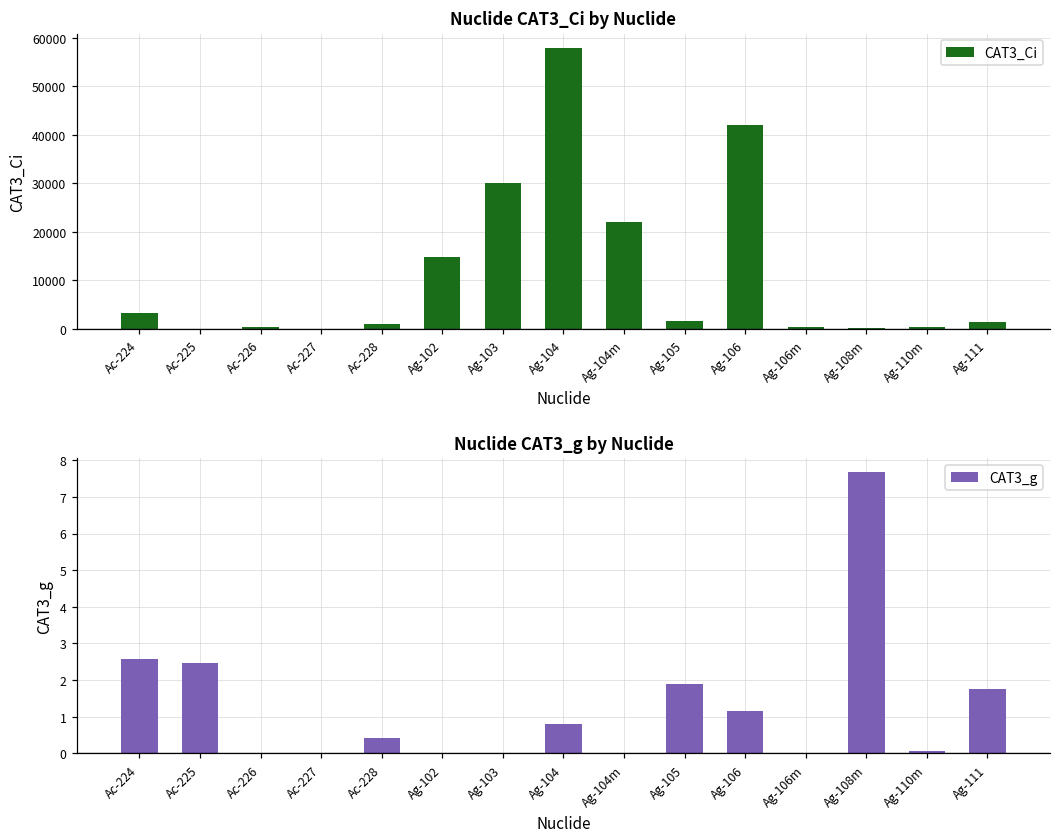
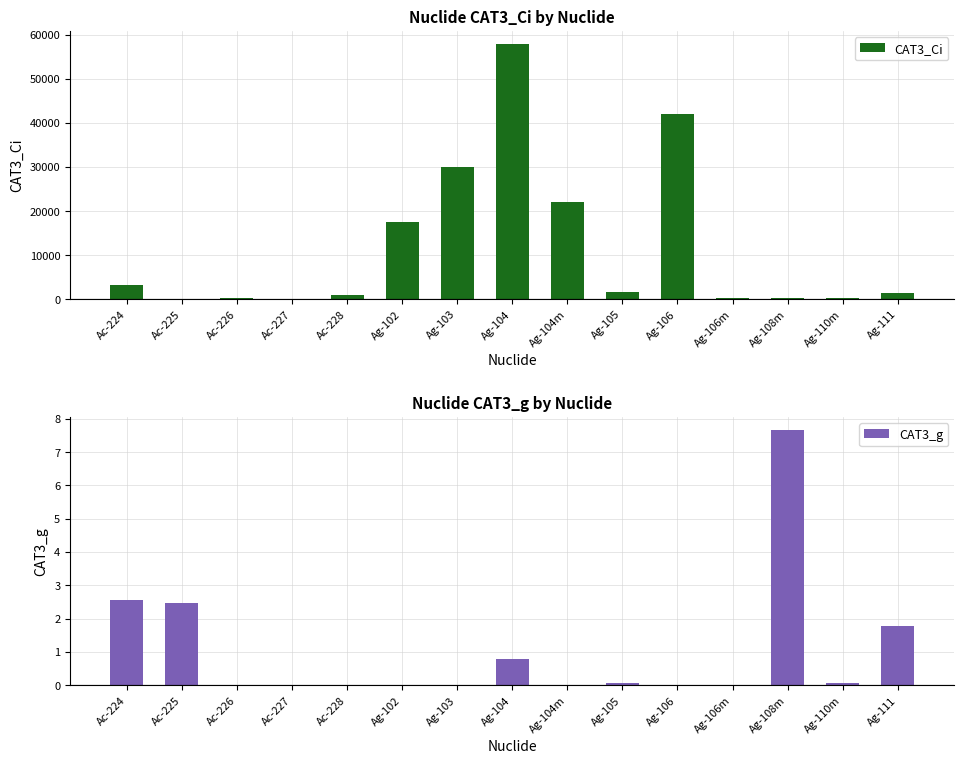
Nuclide CAT3_Ci by Nuclide, Ag-102: 15000 -> 18000
Nuclide CAT3_g by Nuclide, Ac-228: 0.4 -> 0.0
Nuclide CAT3_g by Nuclide, Ag-105: 1.9 -> 0.1
Nuclide CAT3_g by Nuclide, Ag-106: 1.2 -> 0.0
